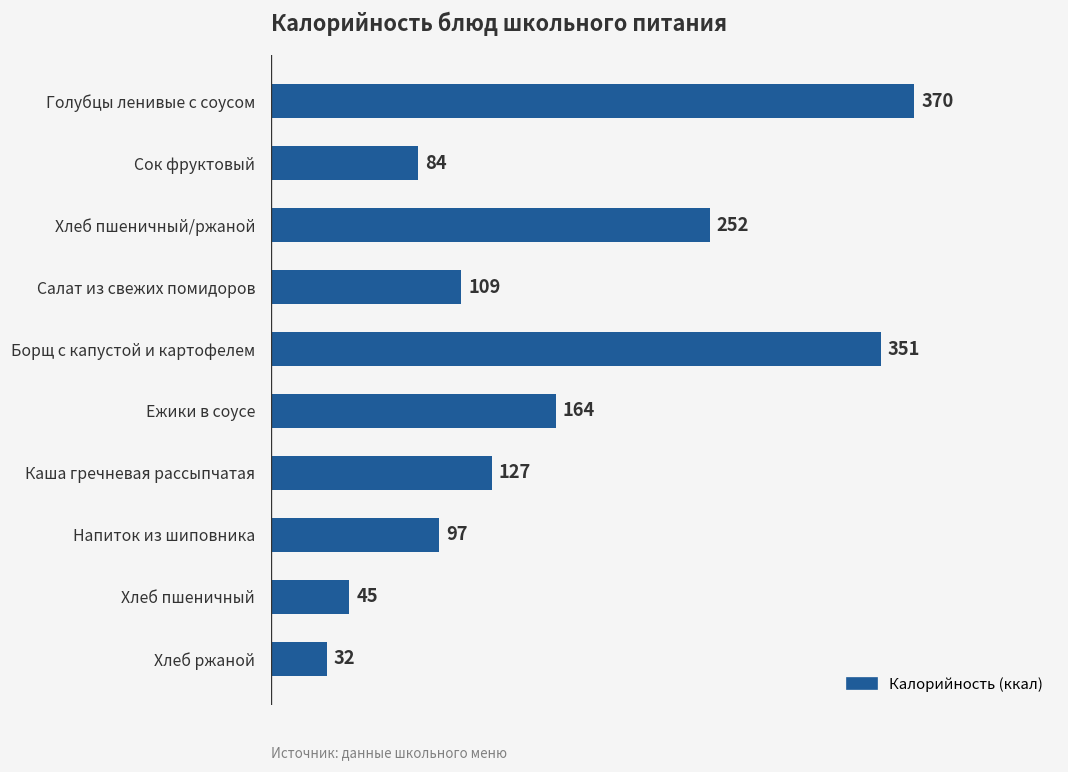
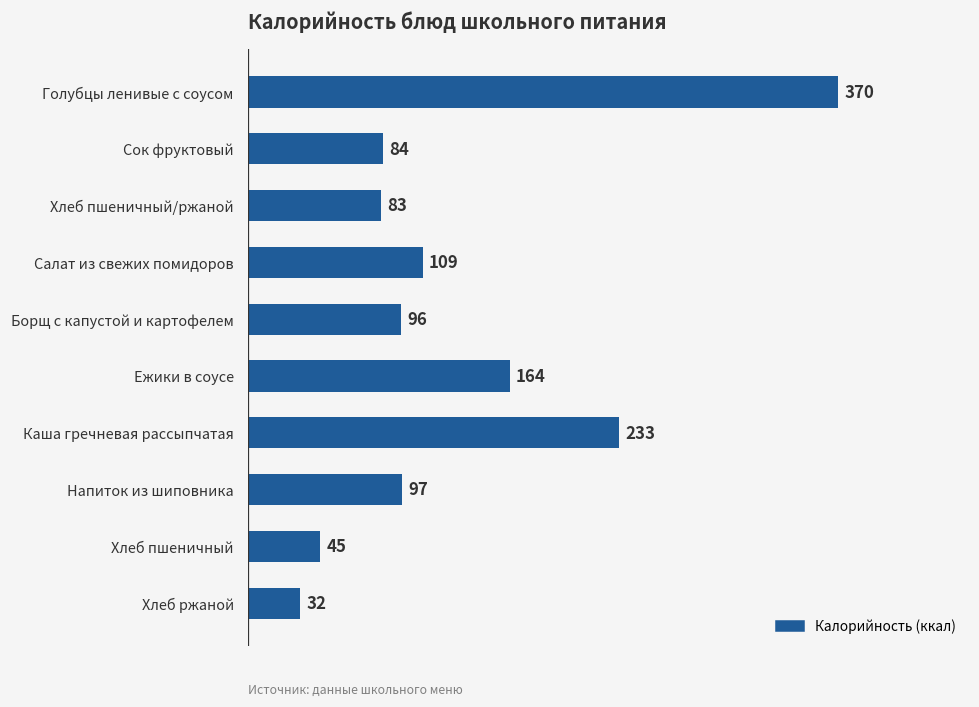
Хлеб пшеничный/ржаной: 252 -> 83
Борщ с капустой и картофелем: 351 -> 96
Каша гречневая рассыпчатая: 127 -> 233
